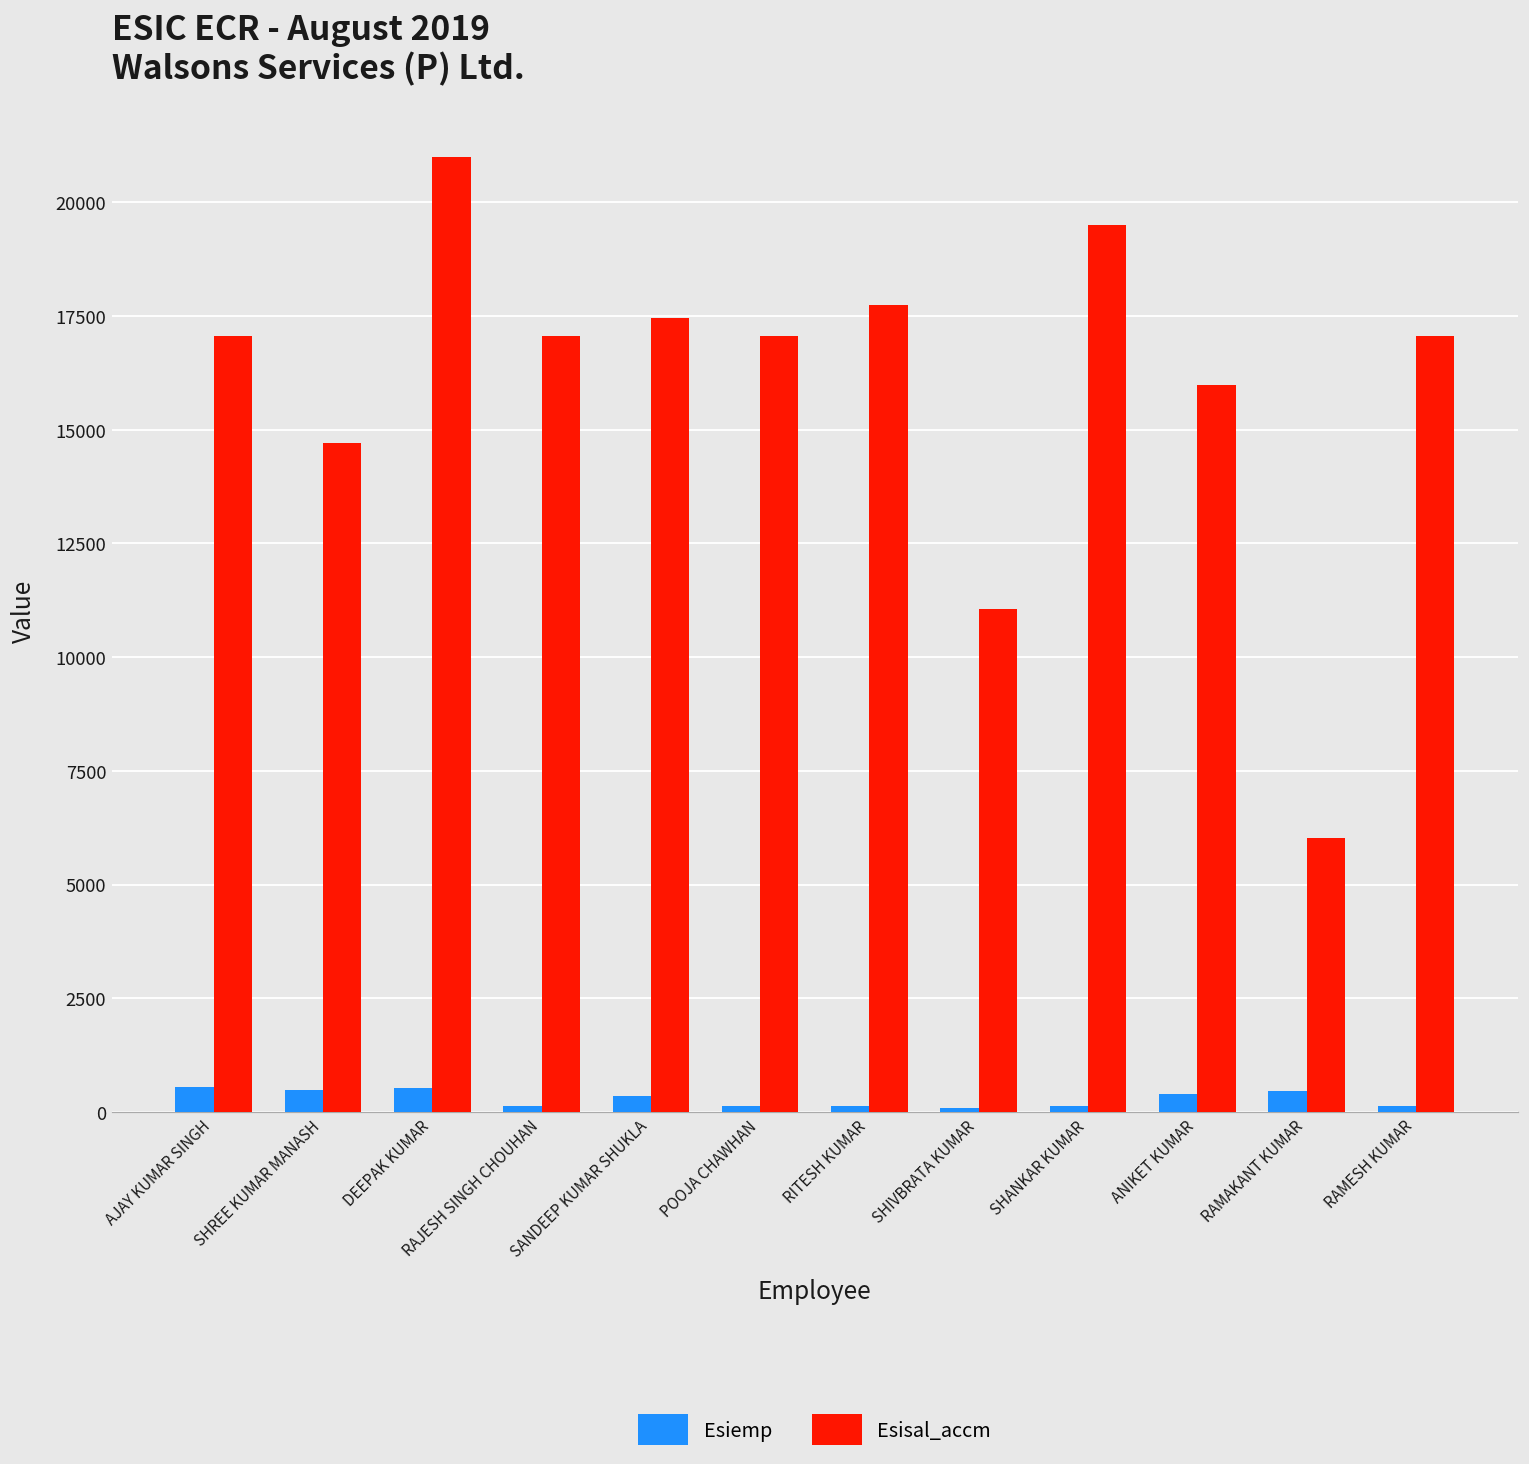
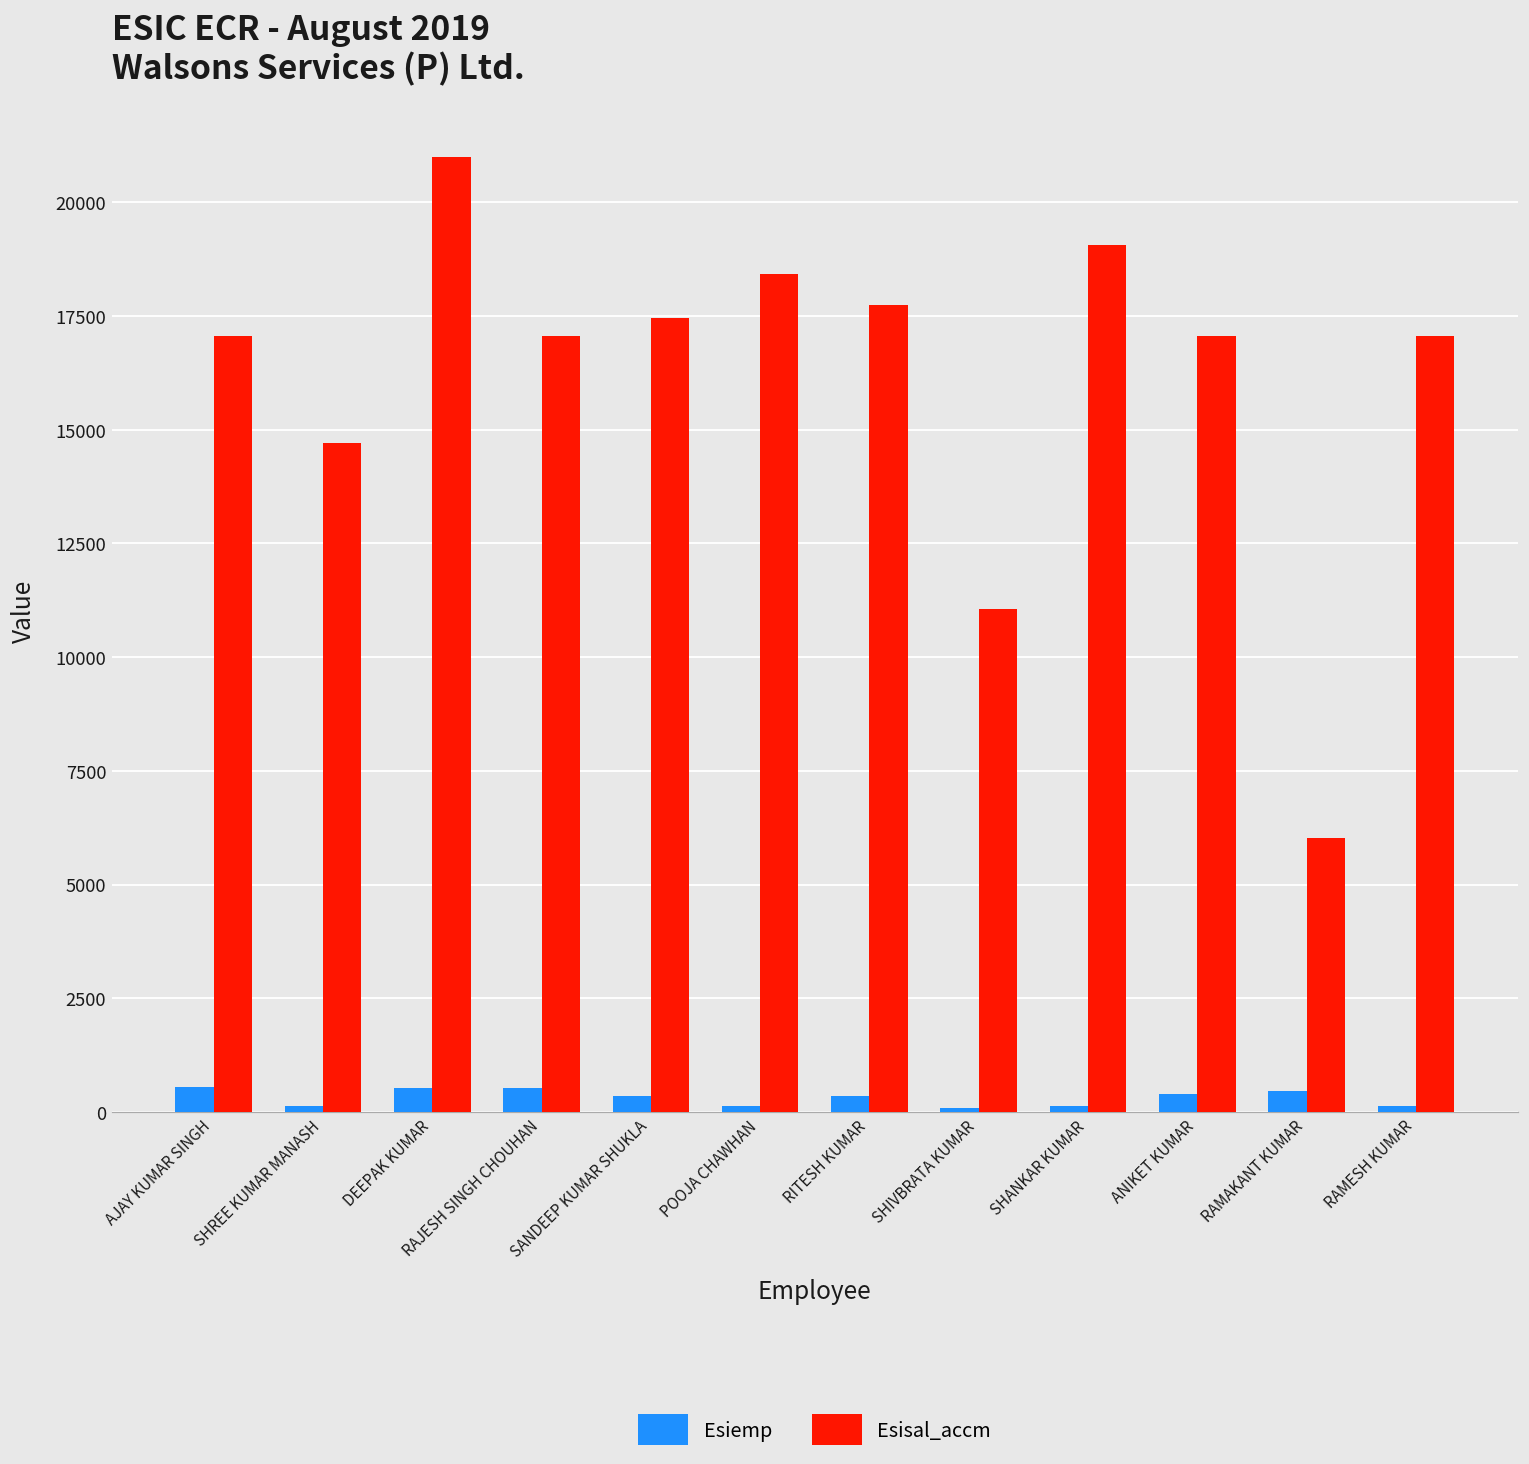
Esiemp, SHREE KUMAR MANASH: 500 -> 100
Esiemp, RAJESH SINGH CHOUHAN: 100 -> 500
Esisal_accm, POOJA CHAWHAN: 17100 -> 18400
Esiemp, RITESH KUMAR: 100 -> 300
Esisal_accm, SHANKAR KUMAR: 19500 -> 19100
Esisal_accm, ANIKET KUMAR: 16000 -> 17100
